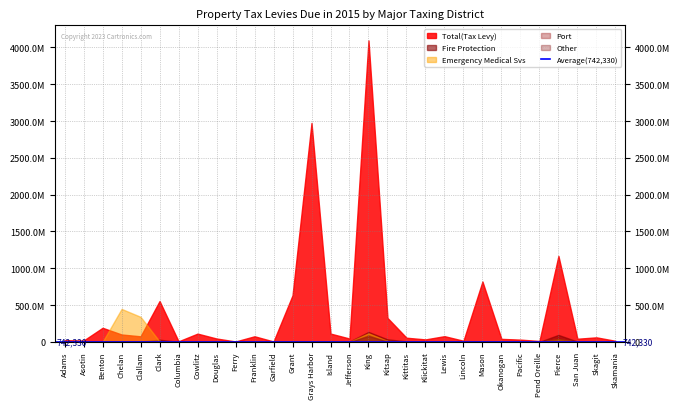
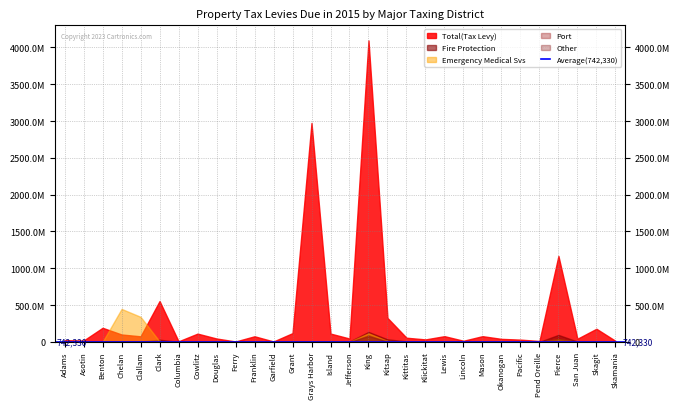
Total(Tax Levy), Grant: 600000000 -> 100000000
Total(Tax Levy), Mason: 800000000 -> 100000000
Total(Tax Levy), Skagit: 100000000 -> 200000000
